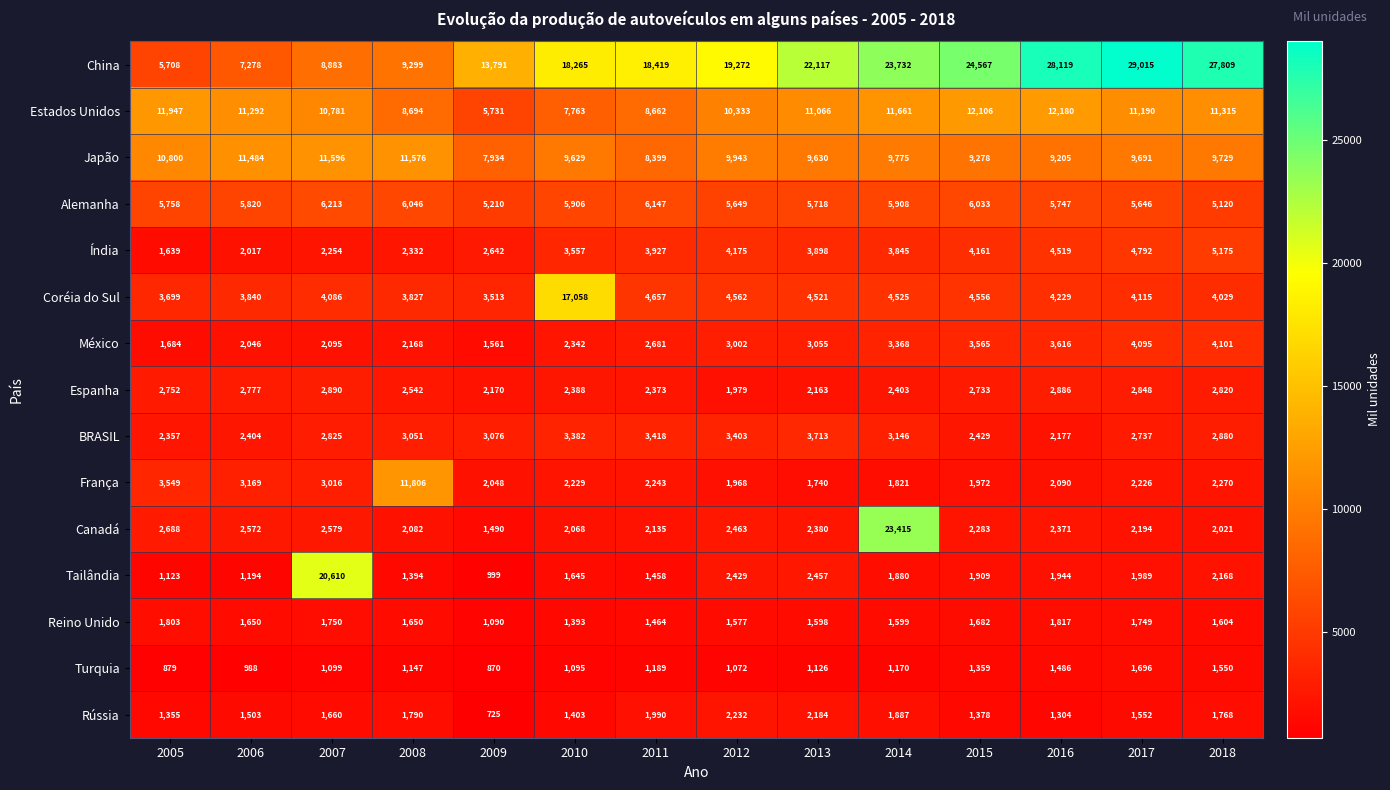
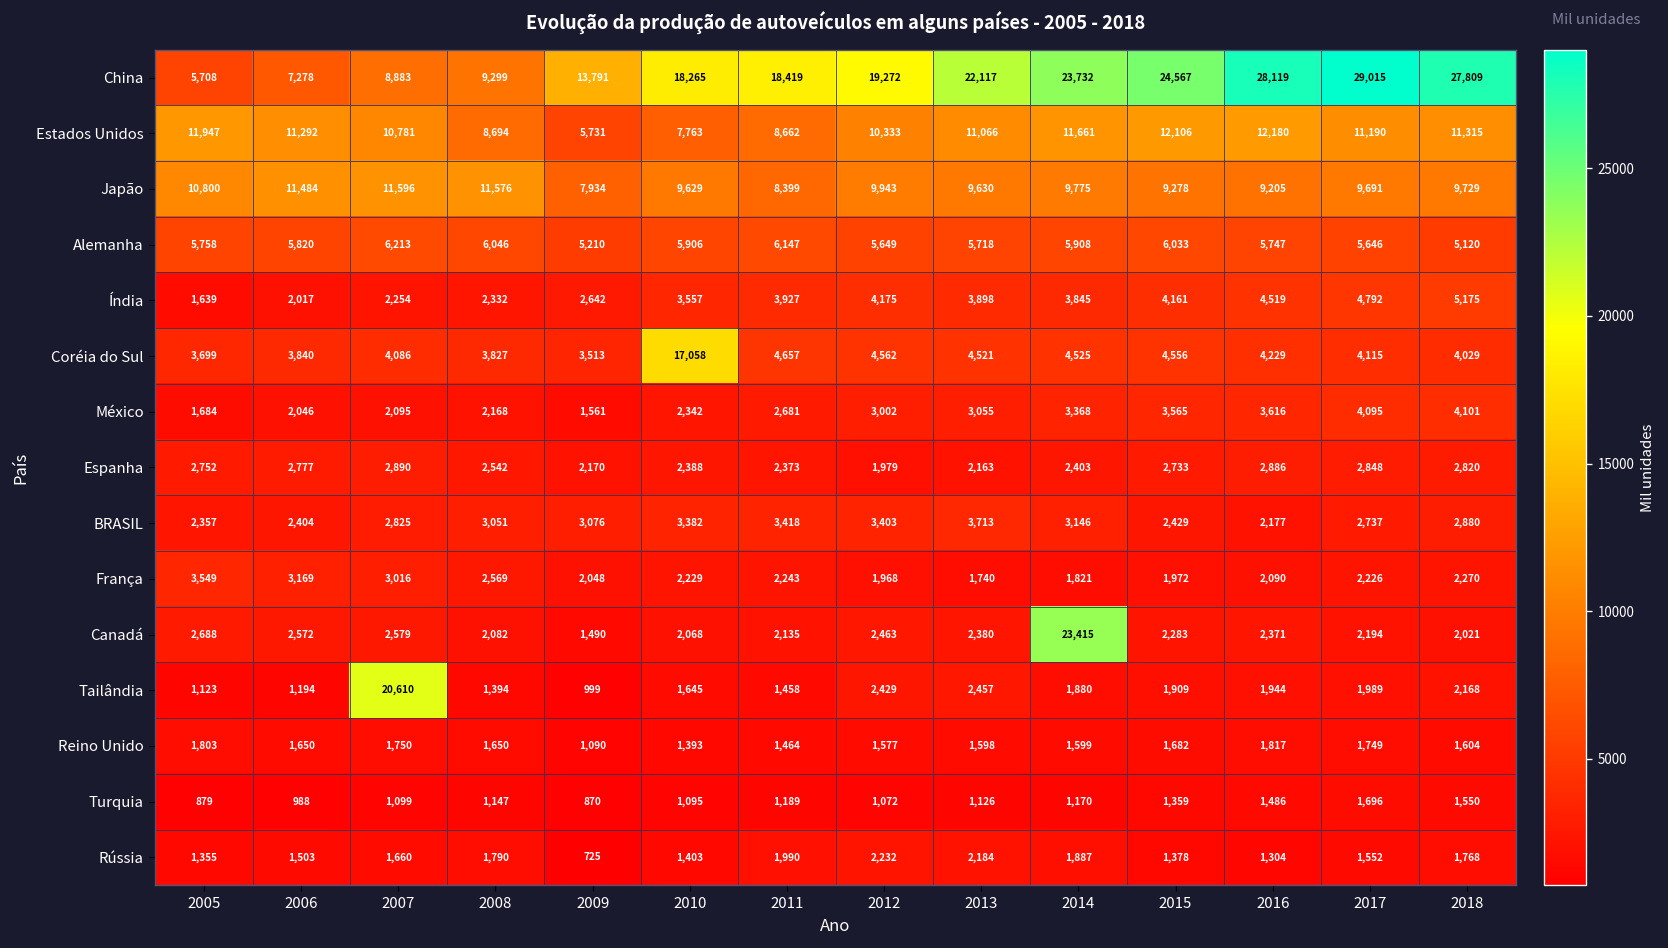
França, 2008: 11,806 -> 2,569
